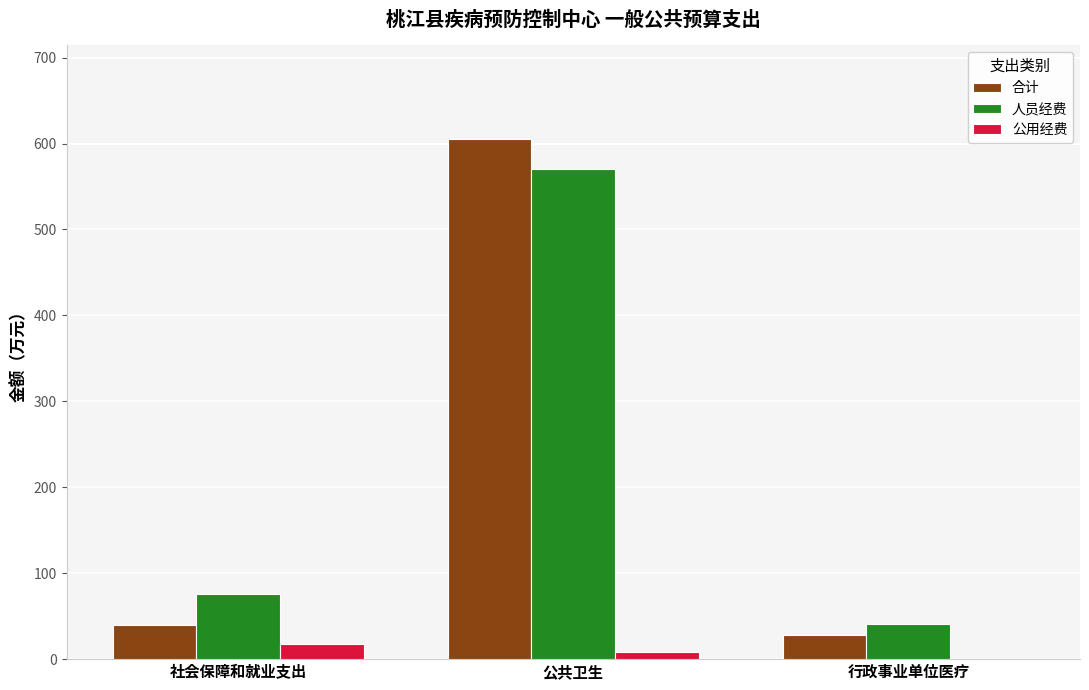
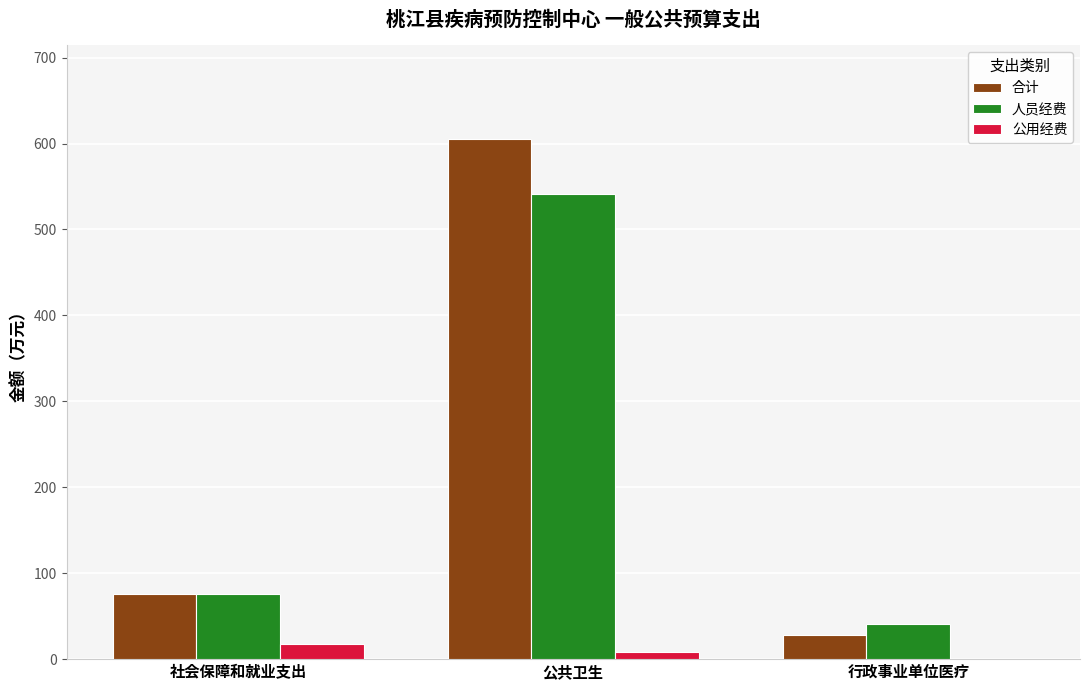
合计, 社会保障和就业支出: 40 -> 80
人员经费, 公共卫生: 570 -> 540
